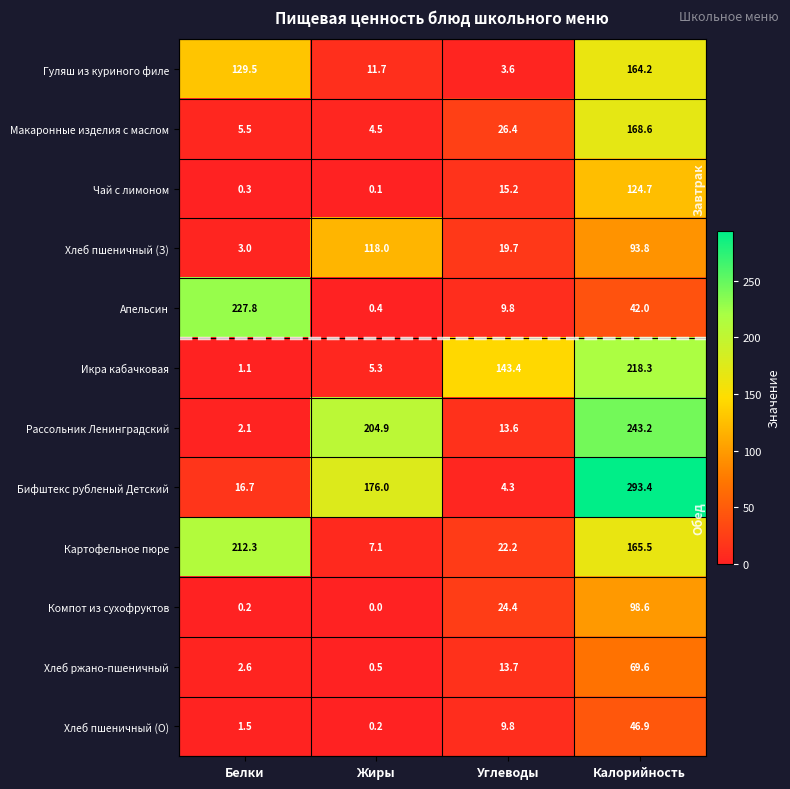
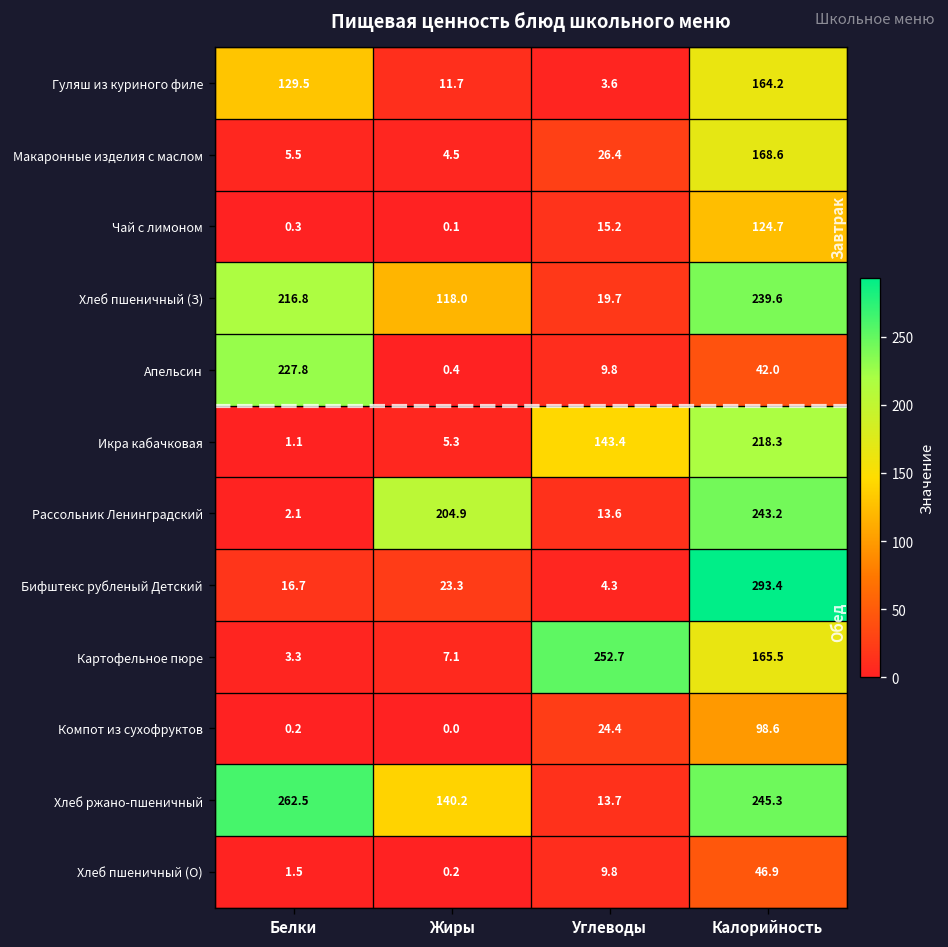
Хлеб пшеничный (З), Белки: 3.0 -> 216.8
Хлеб пшеничный (З), Калорийность: 93.8 -> 239.6
Бифштекс рубленый Детский, Жиры: 176.0 -> 23.3
Картофельное пюре, Белки: 212.3 -> 3.3
Картофельное пюре, Углеводы: 22.2 -> 252.7
Хлеб ржано-пшеничный, Белки: 2.6 -> 262.5
Хлеб ржано-пшеничный, Жиры: 0.5 -> 140.2
Хлеб ржано-пшеничный, Калорийность: 69.6 -> 245.3
